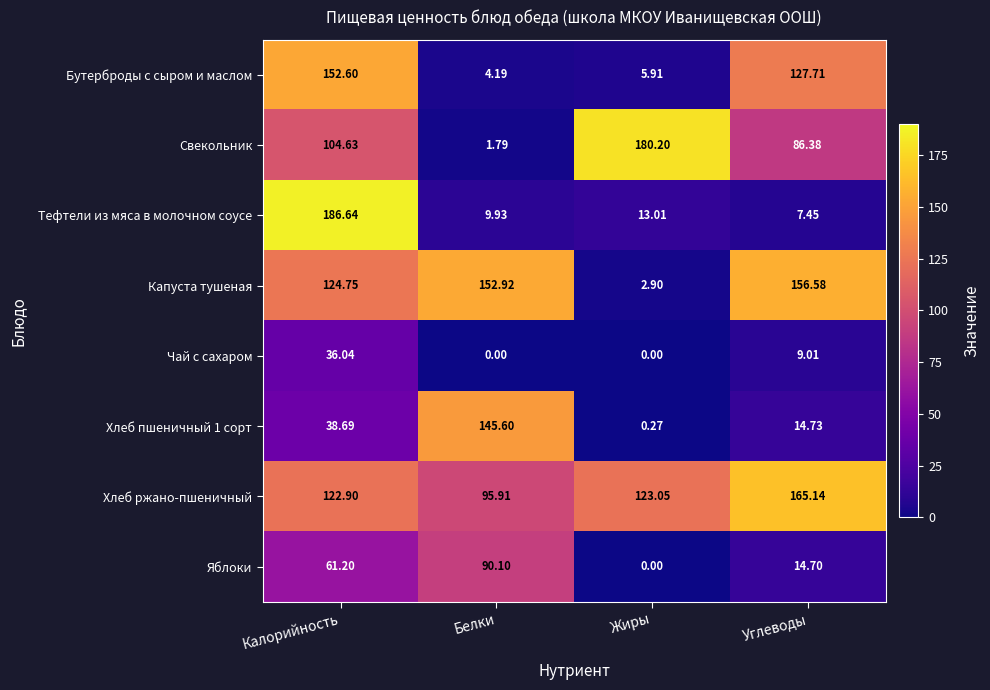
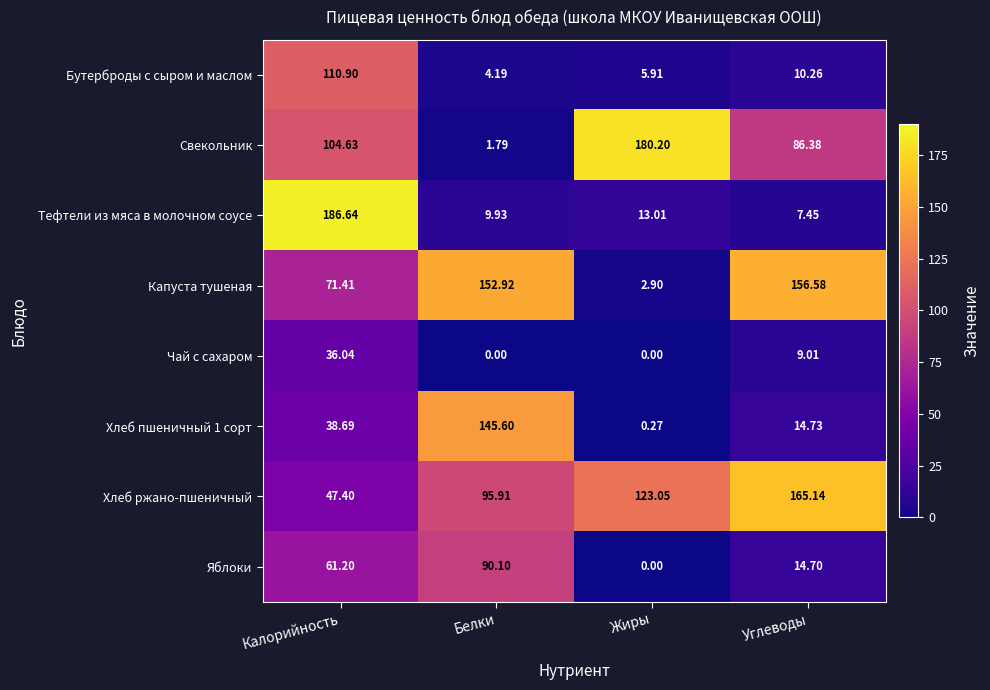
Бутерброды с сыром и маслом, Калорийность: 152.60 -> 110.90
Бутерброды с сыром и маслом, Углеводы: 127.71 -> 10.26
Капуста тушеная, Калорийность: 124.75 -> 71.41
Хлеб ржано-пшеничный, Калорийность: 122.90 -> 47.40
